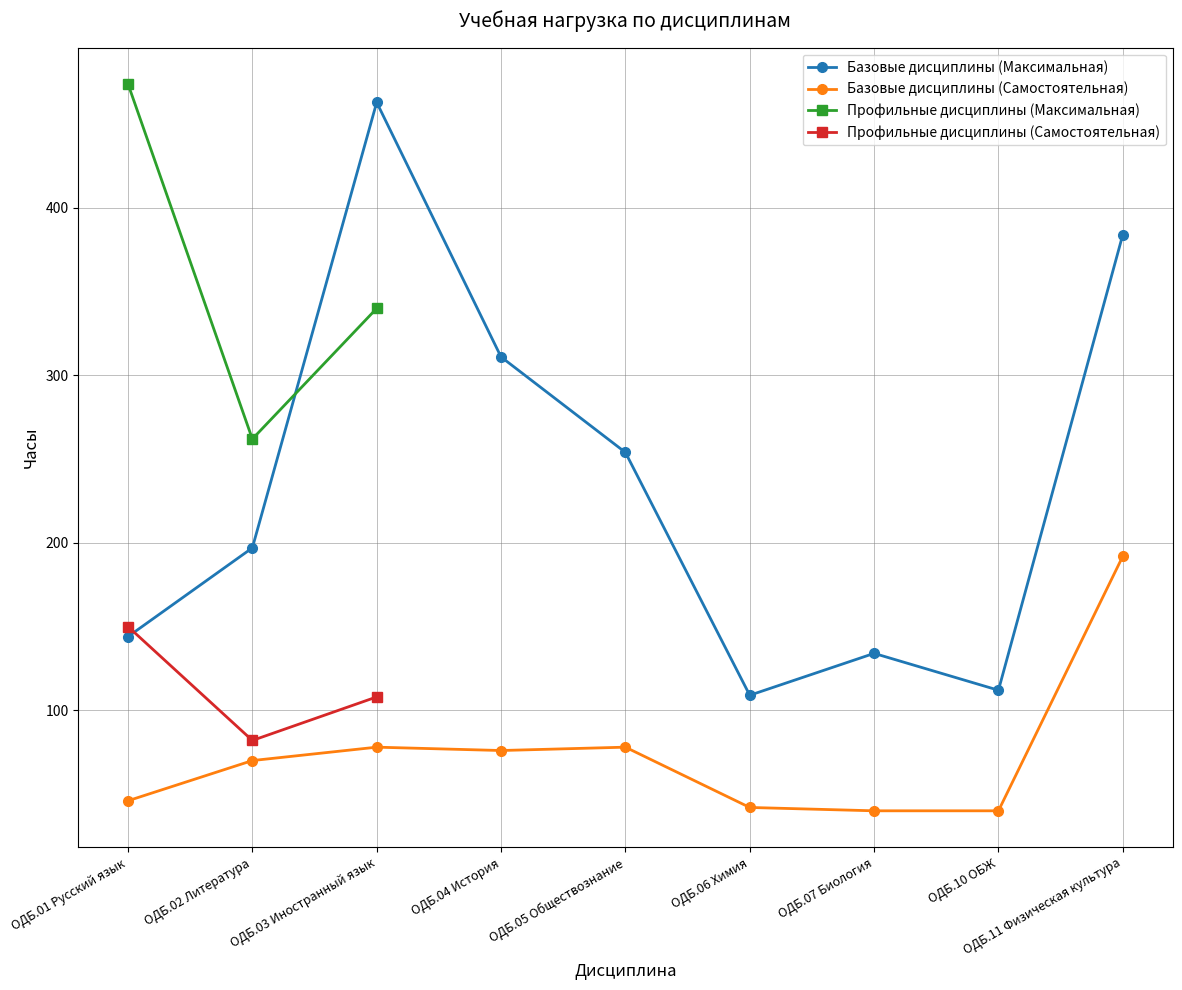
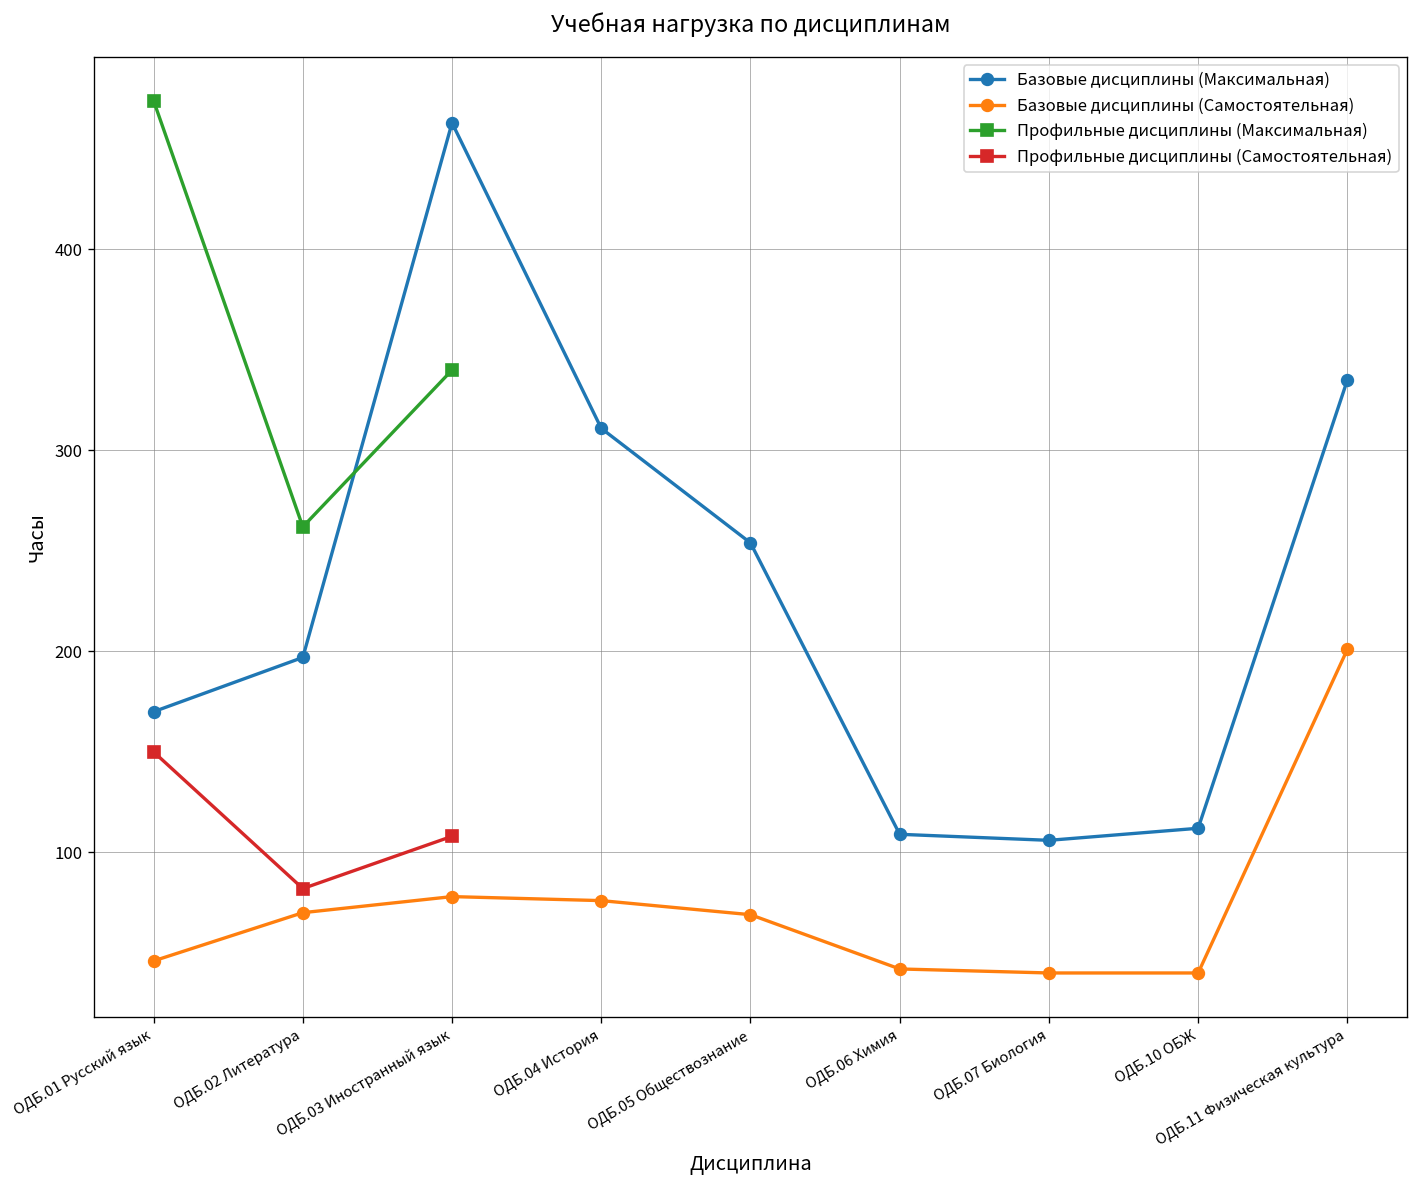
Базовые дисциплины (Максимальная), ОДБ.01 Русский язык: 144 -> 170
Базовые дисциплины (Самостоятельная), ОДБ.05 Обществознание: 78 -> 69
Базовые дисциплины (Максимальная), ОДБ.07 Биология: 134 -> 106
Базовые дисциплины (Максимальная), ОДБ.11 Физическая культура: 384 -> 335
Базовые дисциплины (Самостоятельная), ОДБ.11 Физическая культура: 192 -> 201
